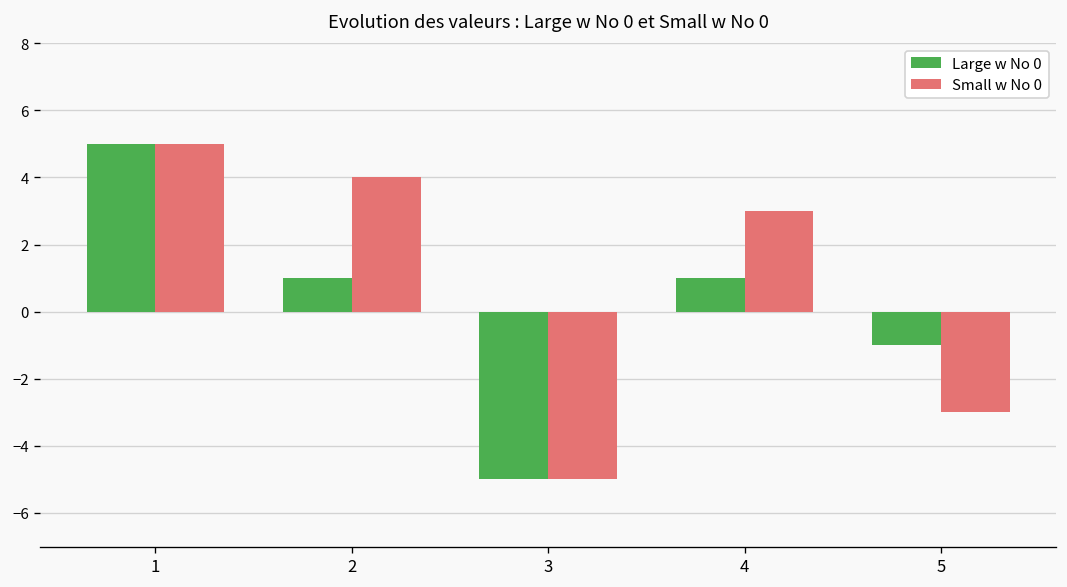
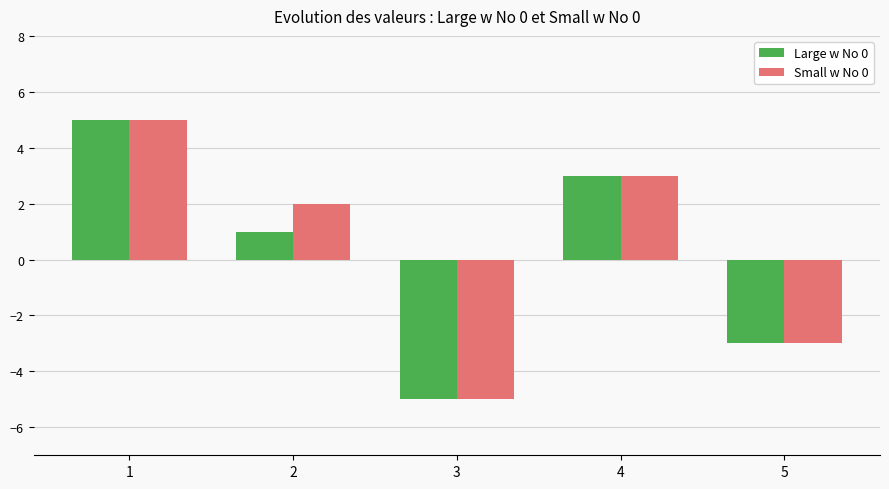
Small w No 0, 2: 4 -> 2
Large w No 0, 4: 1 -> 3
Large w No 0, 5: -1 -> -3
